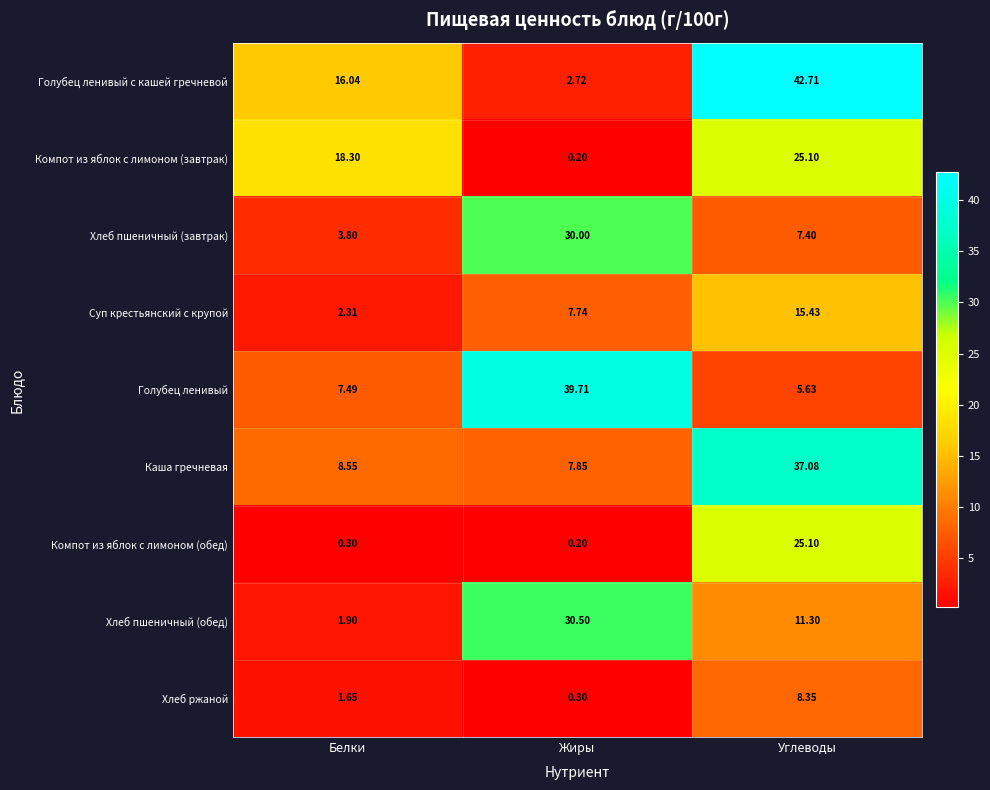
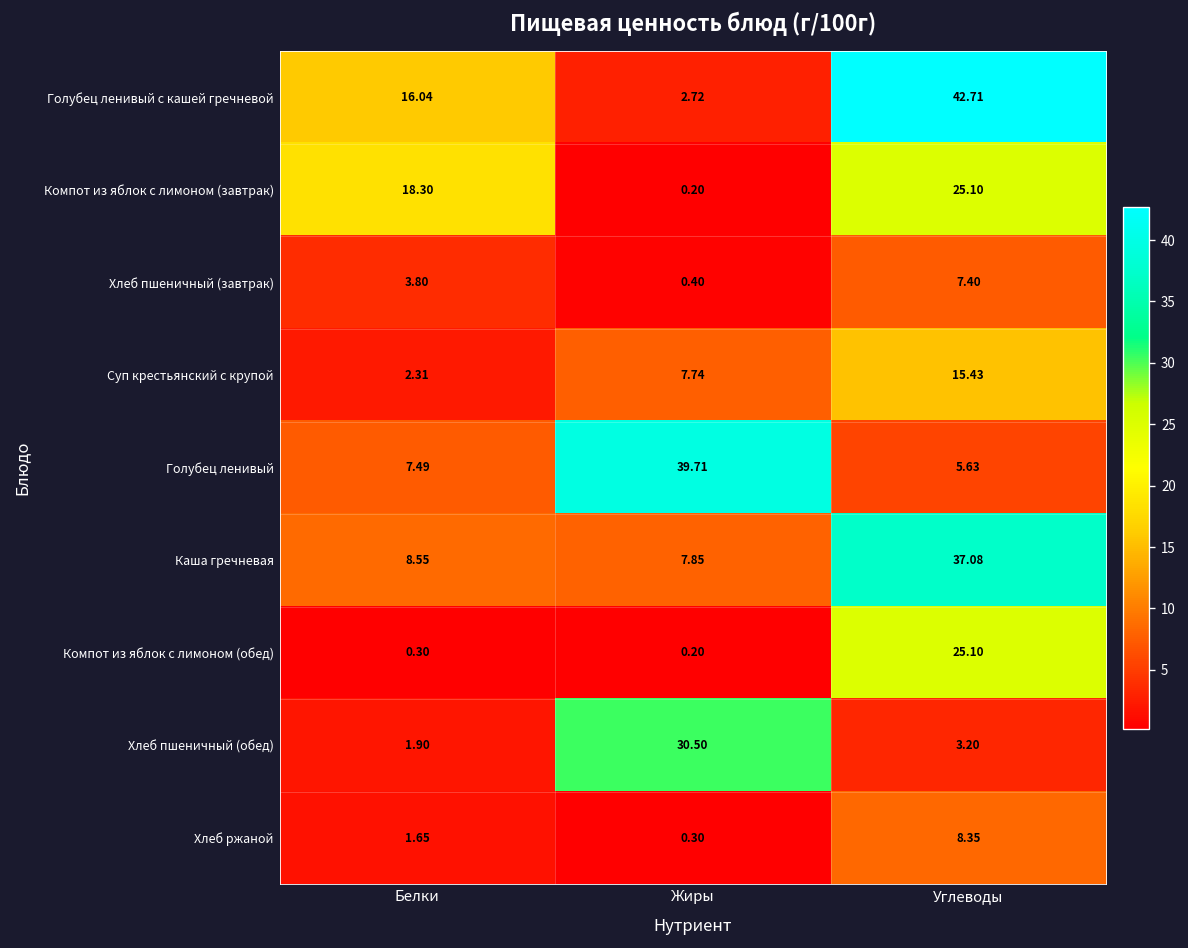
Хлеб пшеничный (завтрак), Жиры: 30.00 -> 0.40
Хлеб пшеничный (обед), Углеводы: 11.30 -> 3.20
